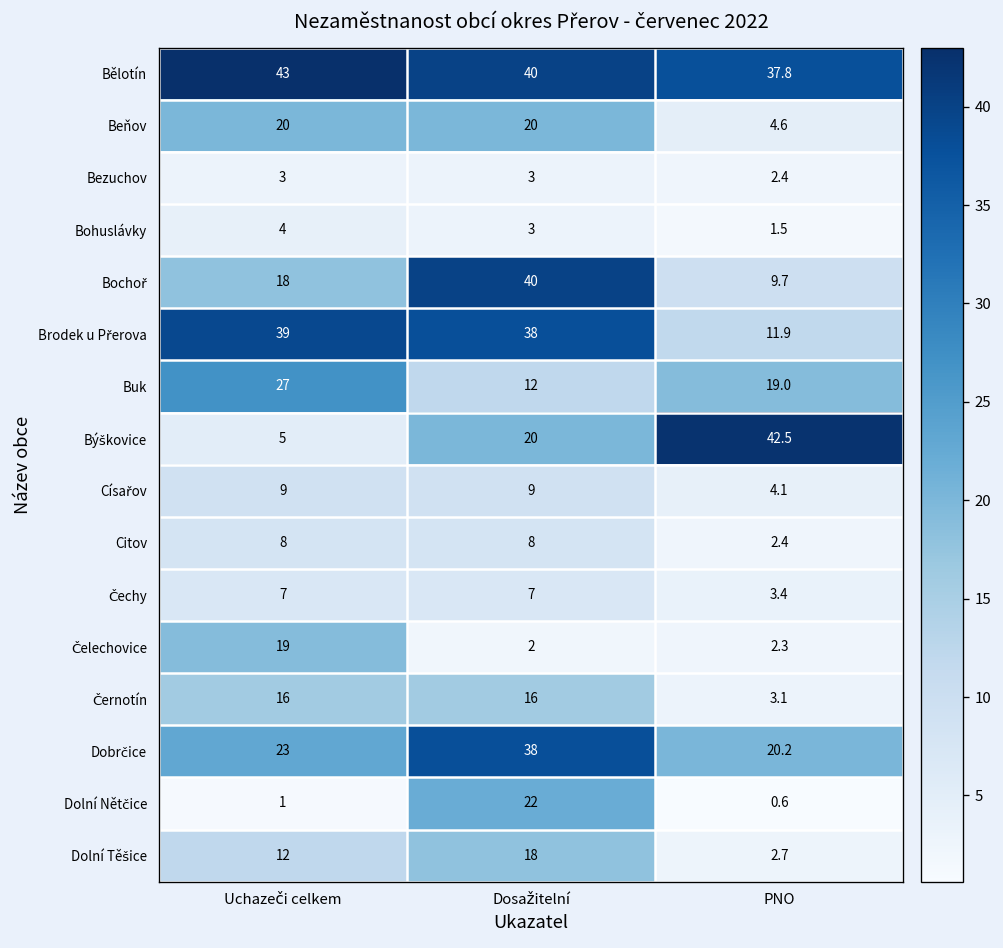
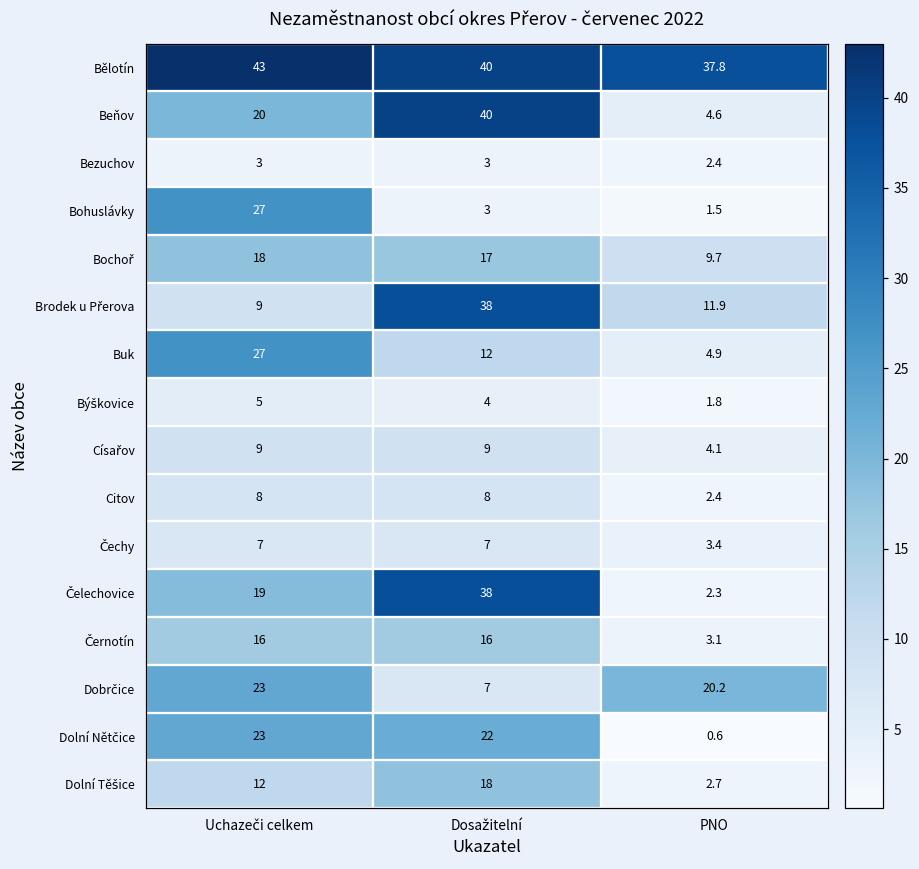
Beňov, Dosažitelní: 20 -> 40
Bohuslávky, Uchazeči celkem: 4 -> 27
Bochoř, Dosažitelní: 40 -> 17
Brodek u Přerova, Uchazeči celkem: 39 -> 9
Buk, PNO: 19.0 -> 4.9
Býškovice, Dosažitelní: 20 -> 4
Býškovice, PNO: 42.5 -> 1.8
Čelechovice, Dosažitelní: 2 -> 38
Dobrčice, Dosažitelní: 38 -> 7
Dolní Nětčice, Uchazeči celkem: 1 -> 23
